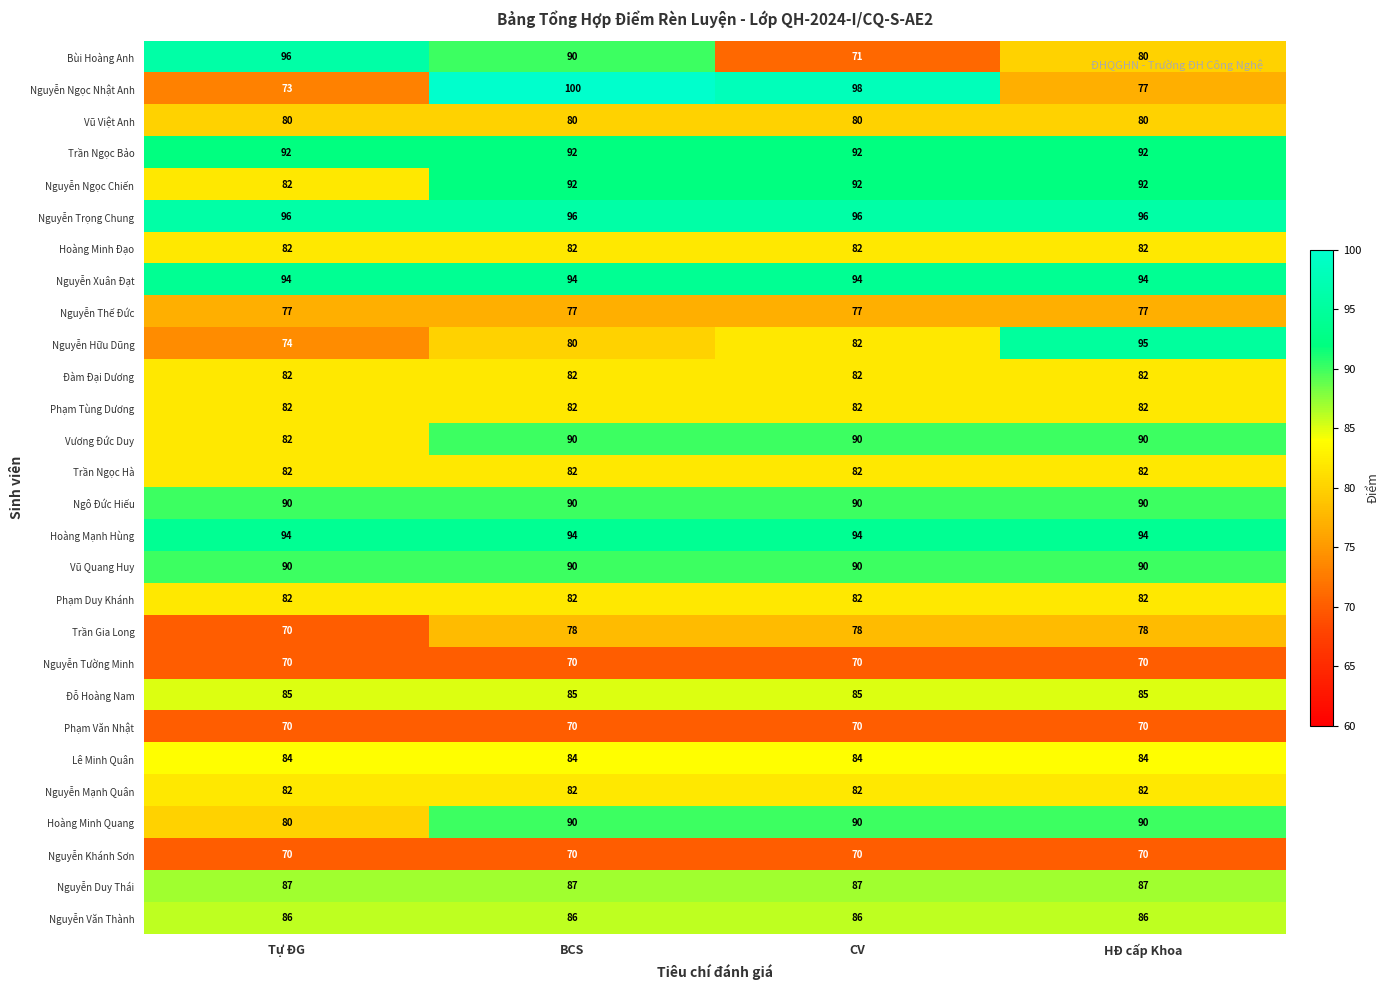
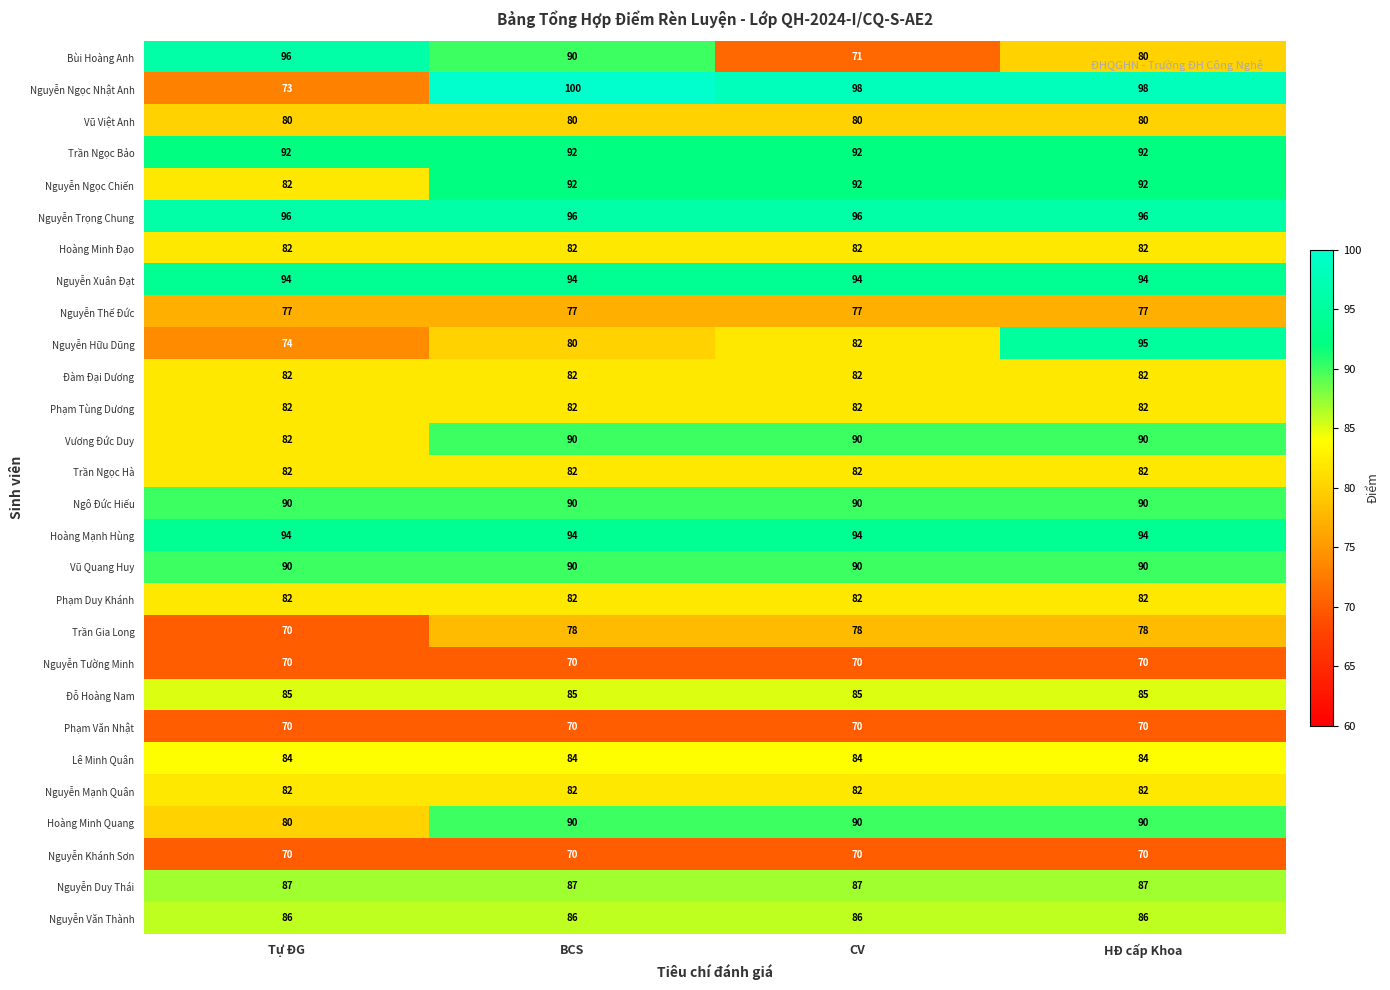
Nguyễn Ngọc Nhật Anh, HĐ cấp Khoa: 77 -> 98
